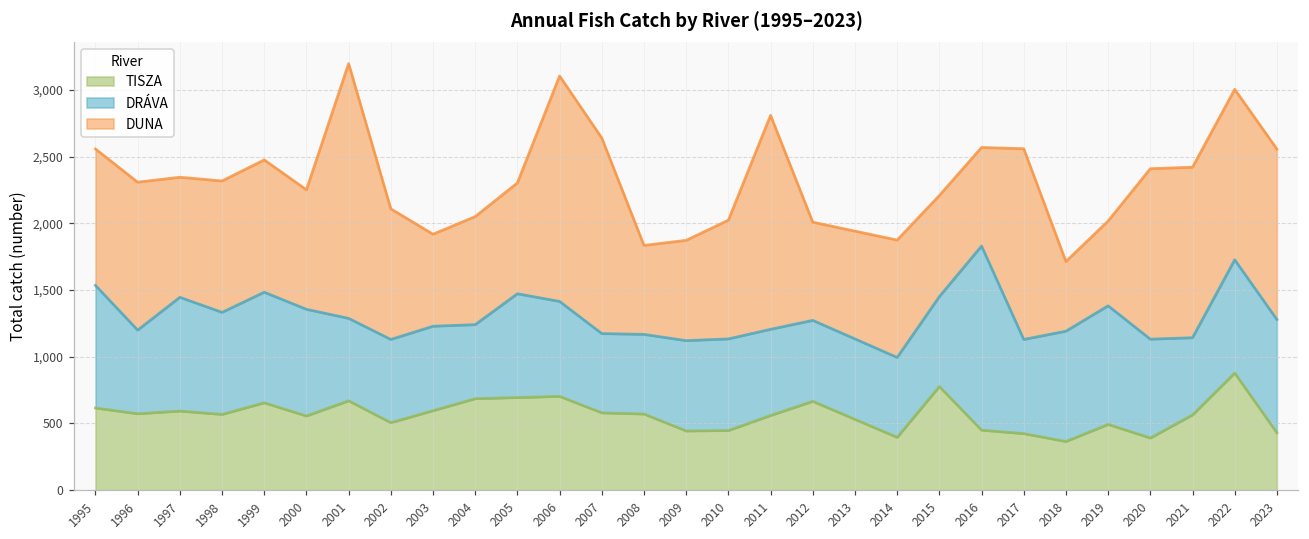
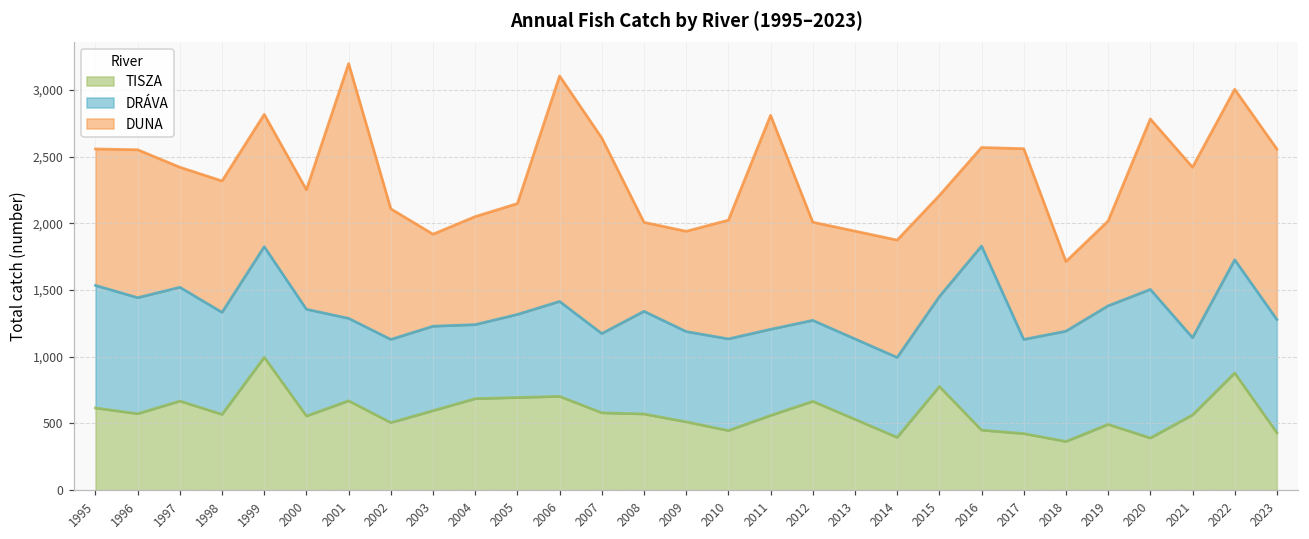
DRÁVA, 1996: 630 -> 870
TISZA, 1997: 590 -> 670
TISZA, 1999: 660 -> 1,000
DRÁVA, 2005: 780 -> 620
DRÁVA, 2008: 600 -> 770
TISZA, 2009: 440 -> 510
DRÁVA, 2020: 740 -> 1,110
